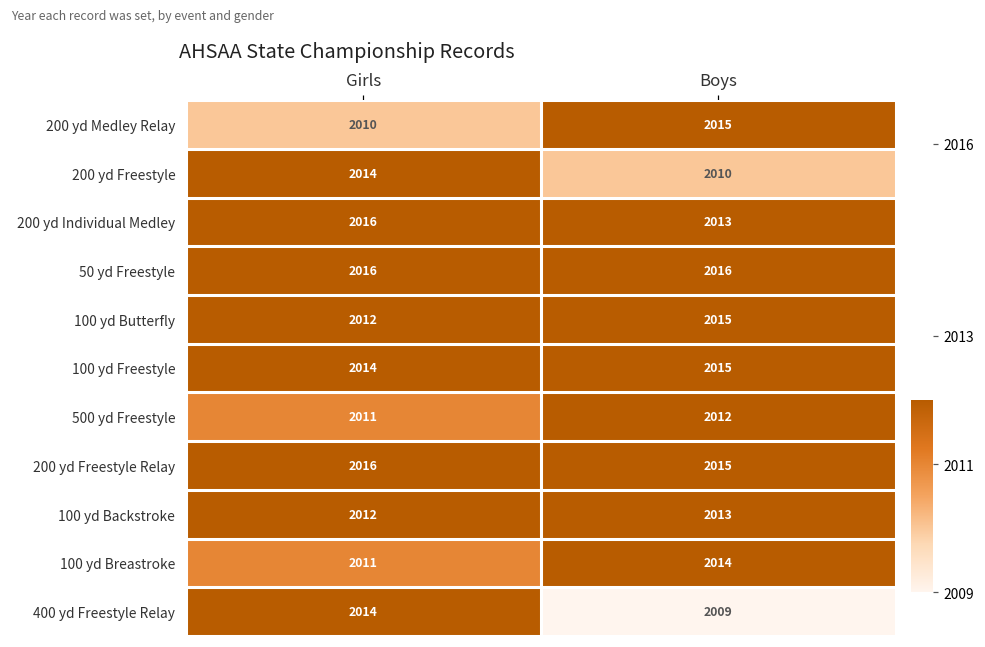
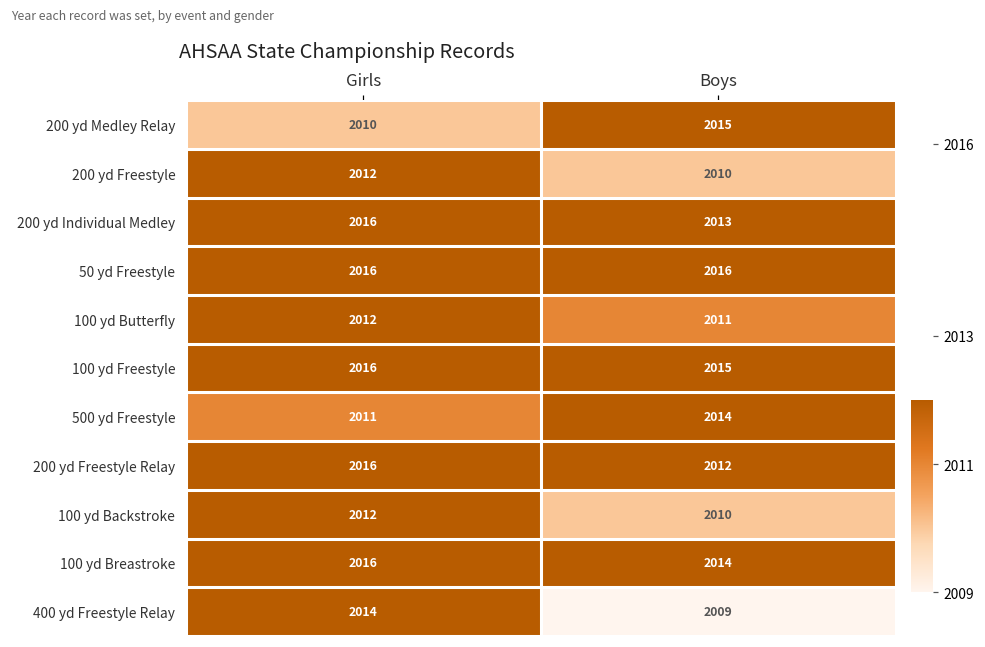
200 yd Freestyle, Girls: 2014 -> 2012
100 yd Butterfly, Boys: 2015 -> 2011
100 yd Freestyle, Girls: 2014 -> 2016
500 yd Freestyle, Boys: 2012 -> 2014
200 yd Freestyle Relay, Boys: 2015 -> 2012
100 yd Backstroke, Boys: 2013 -> 2010
100 yd Breastroke, Girls: 2011 -> 2016
